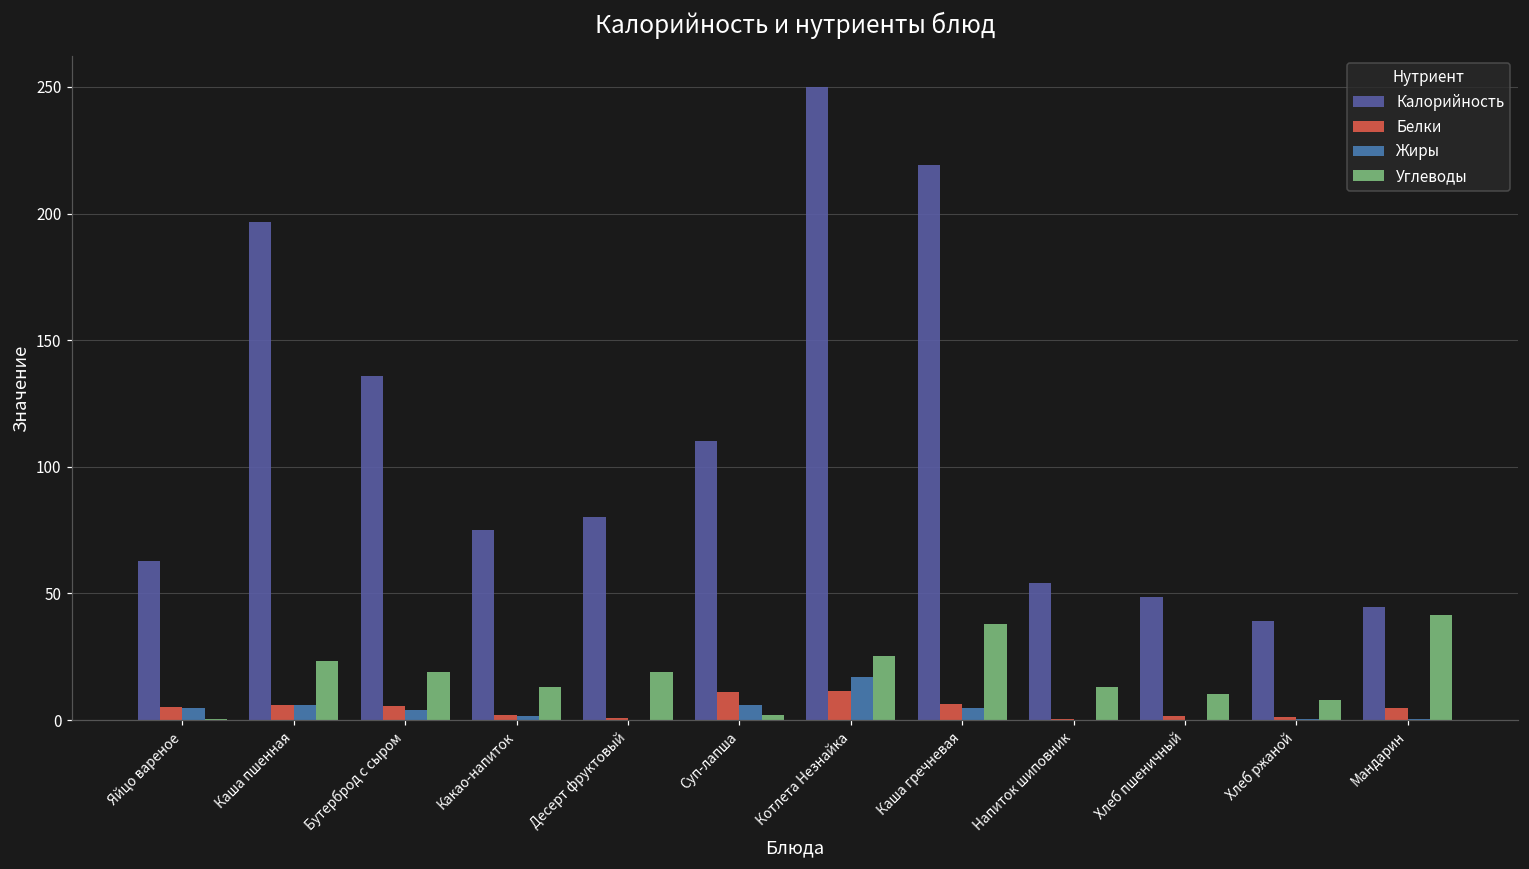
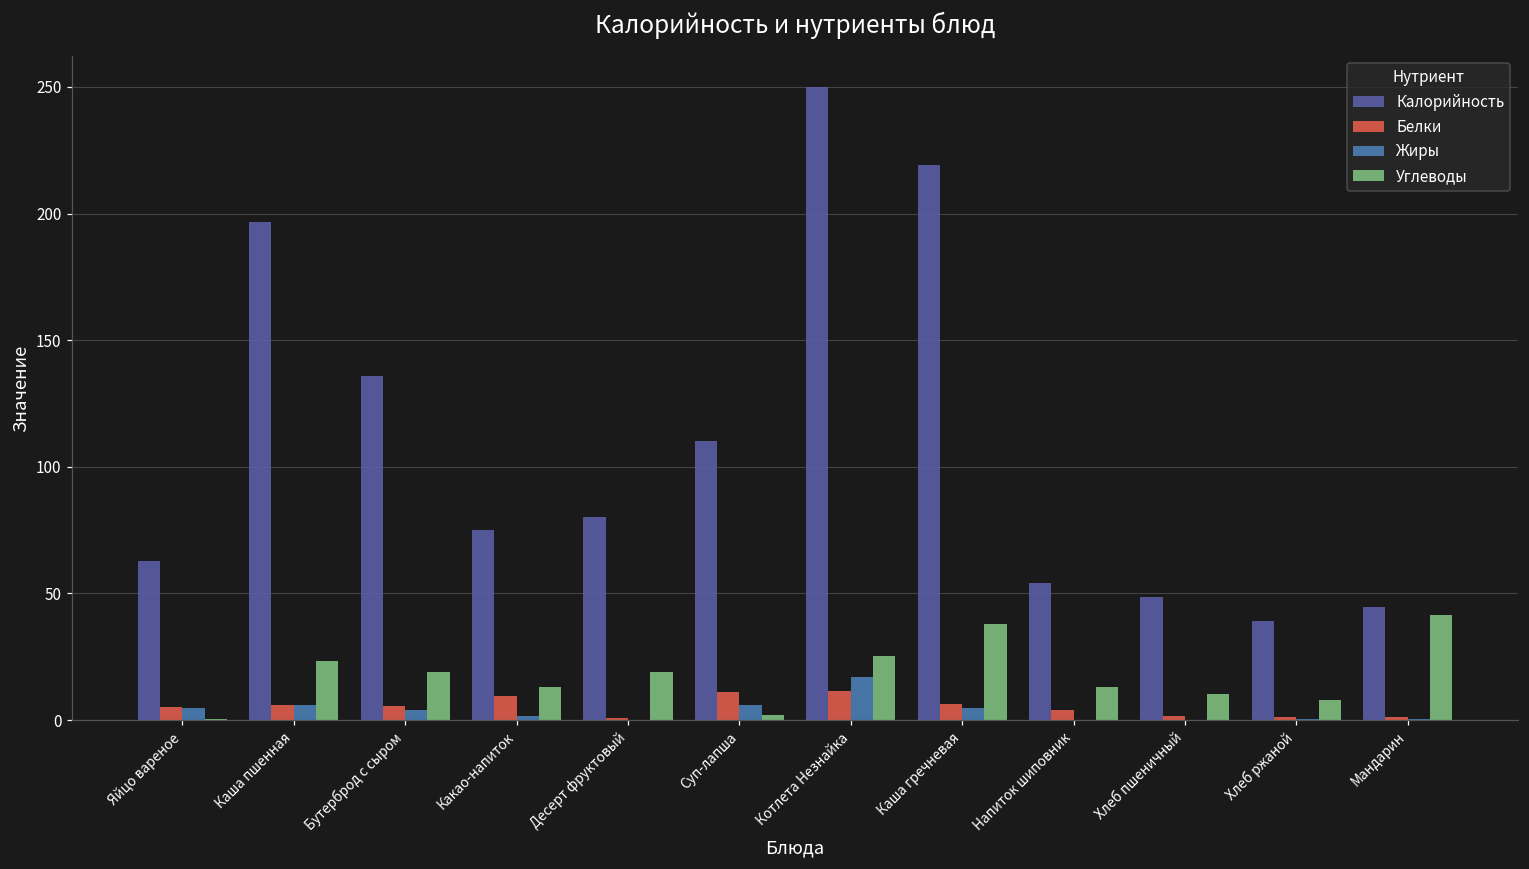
Белки, Какао-напиток: 2 -> 10
Белки, Напиток шиповник: 0 -> 4
Белки, Мандарин: 5 -> 1
